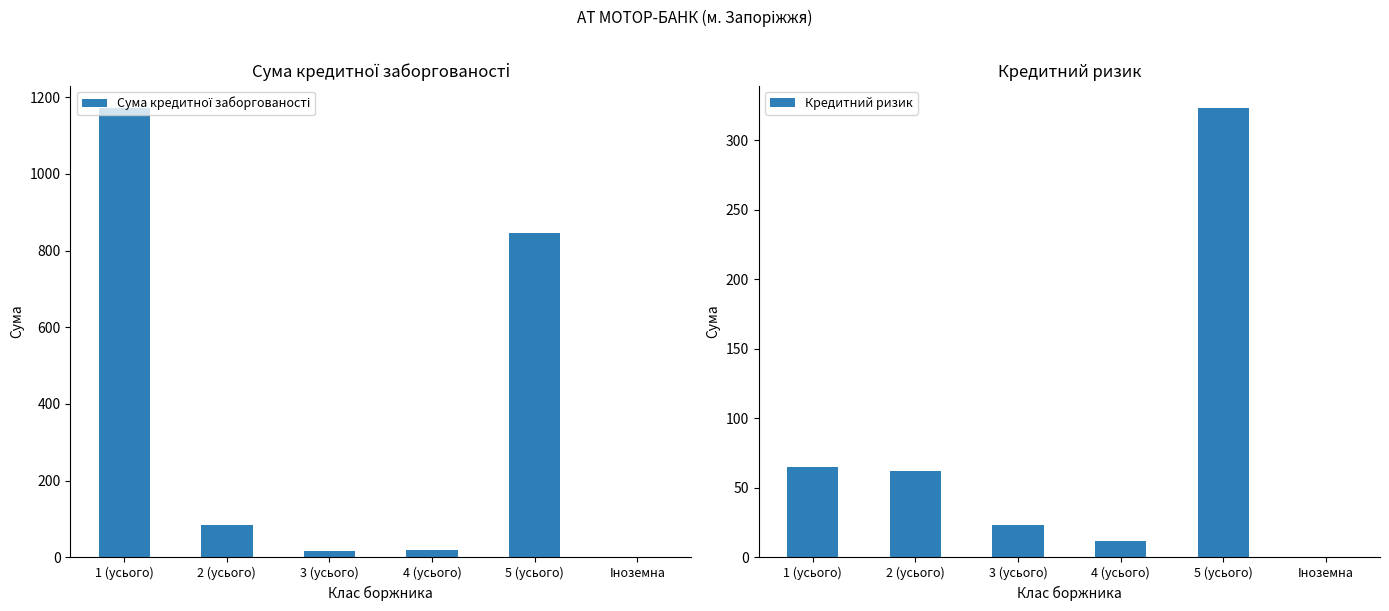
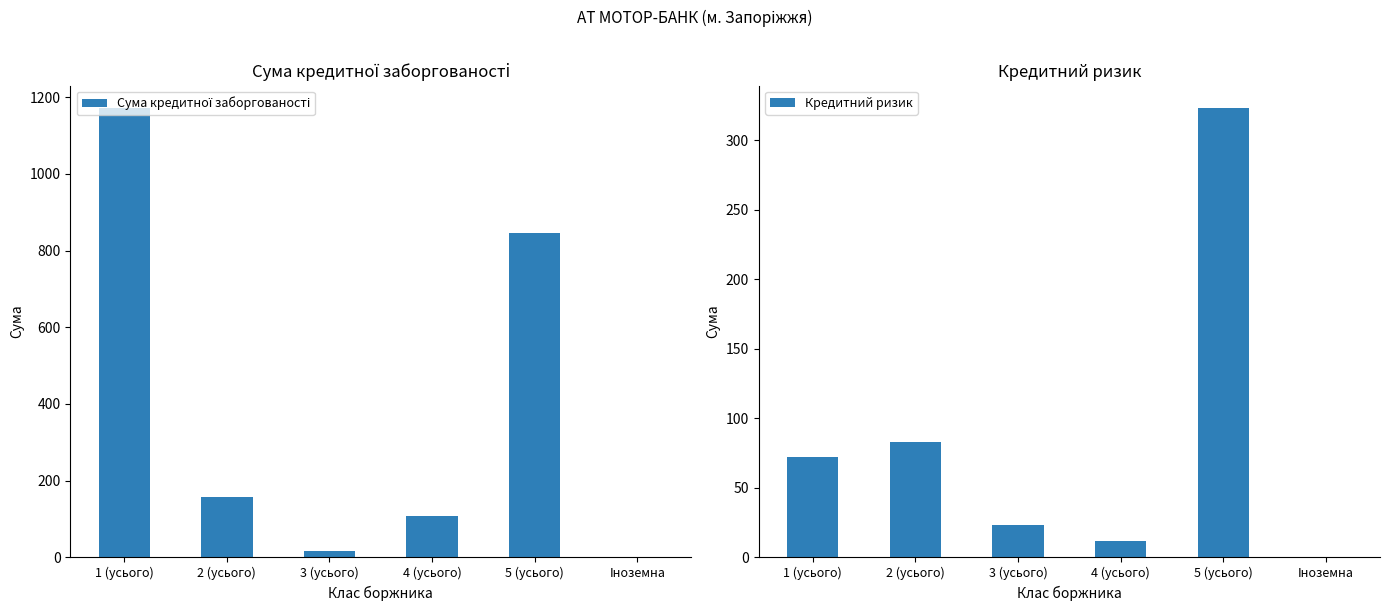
Сума кредитної заборгованості, 2 (усього): 80 -> 160
Сума кредитної заборгованості, 4 (усього): 20 -> 110
Кредитний ризик, 1 (усього): 65 -> 72
Кредитний ризик, 2 (усього): 62 -> 83
